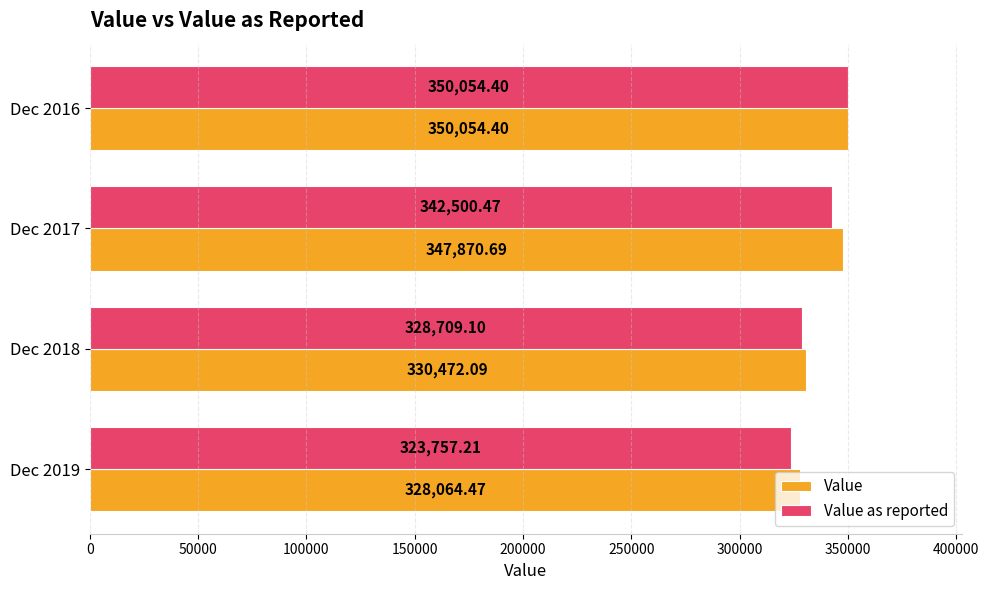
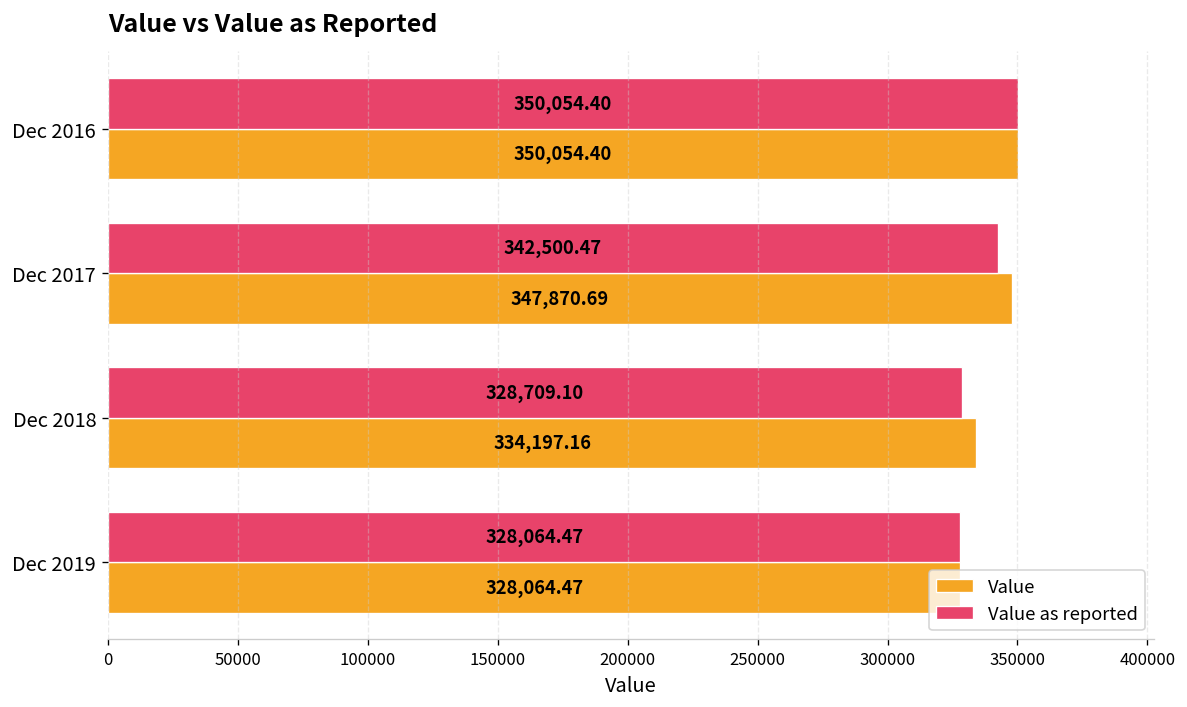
Value, Dec 2018: 330,472.09 -> 334,197.16
Value as reported, Dec 2019: 323,757.21 -> 328,064.47
